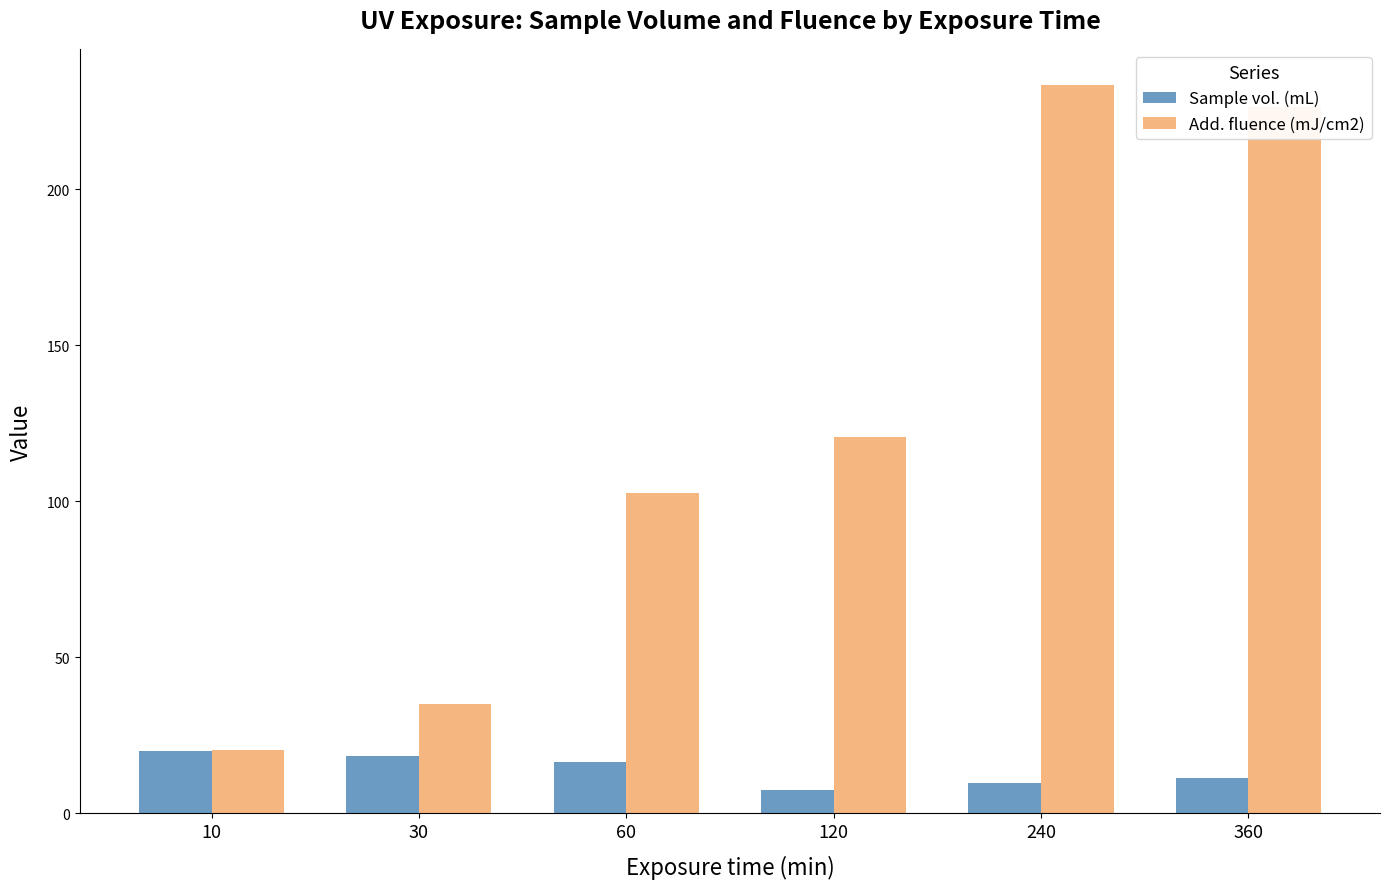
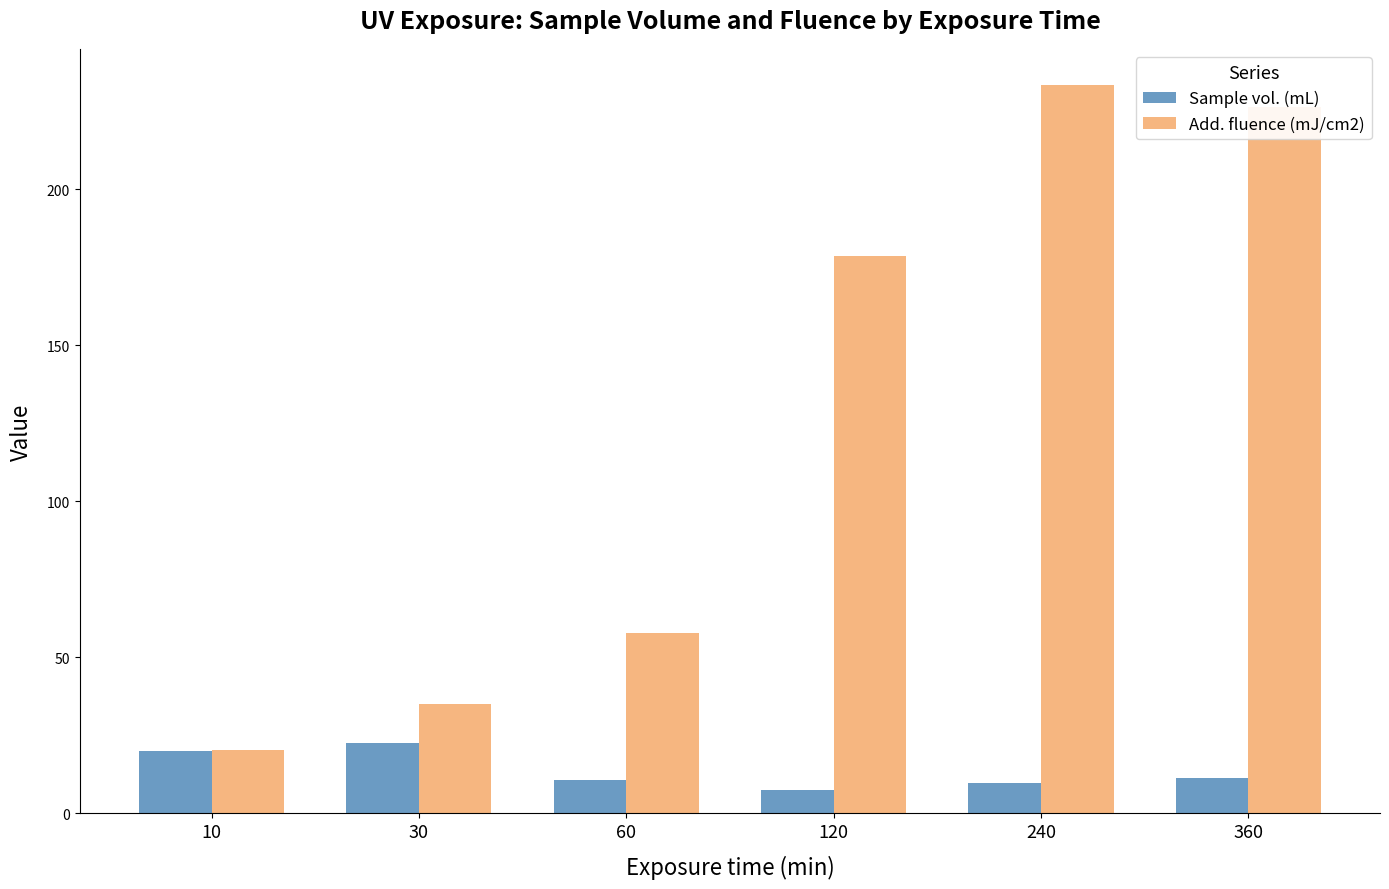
Sample vol. (mL), 30: 18 -> 22
Sample vol. (mL), 60: 17 -> 11
Add. fluence (mJ/cm2), 60: 102 -> 58
Add. fluence (mJ/cm2), 120: 120 -> 179
